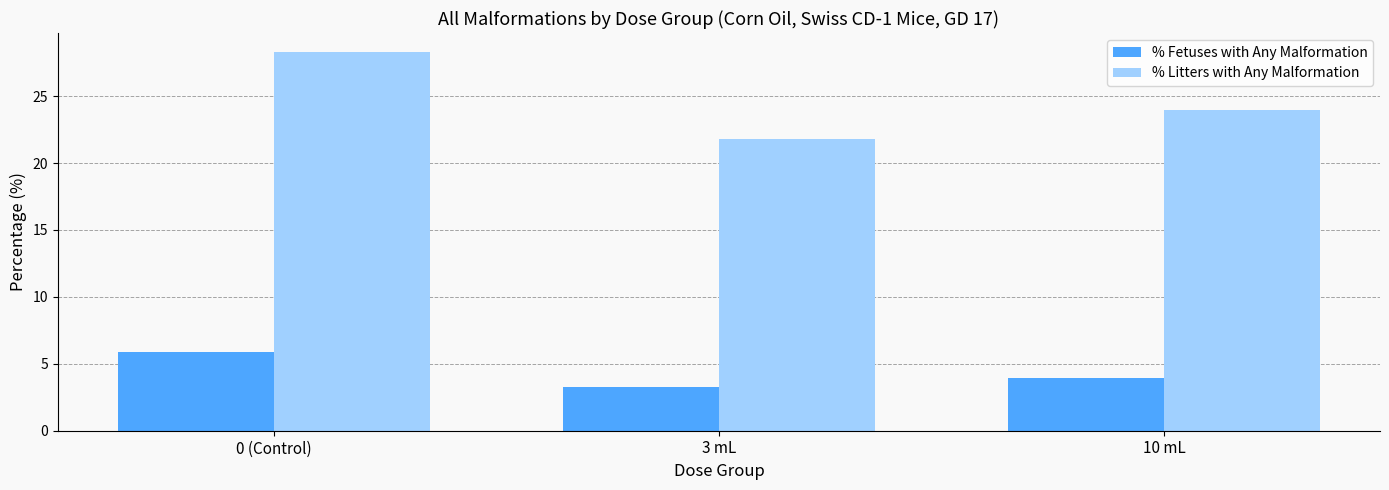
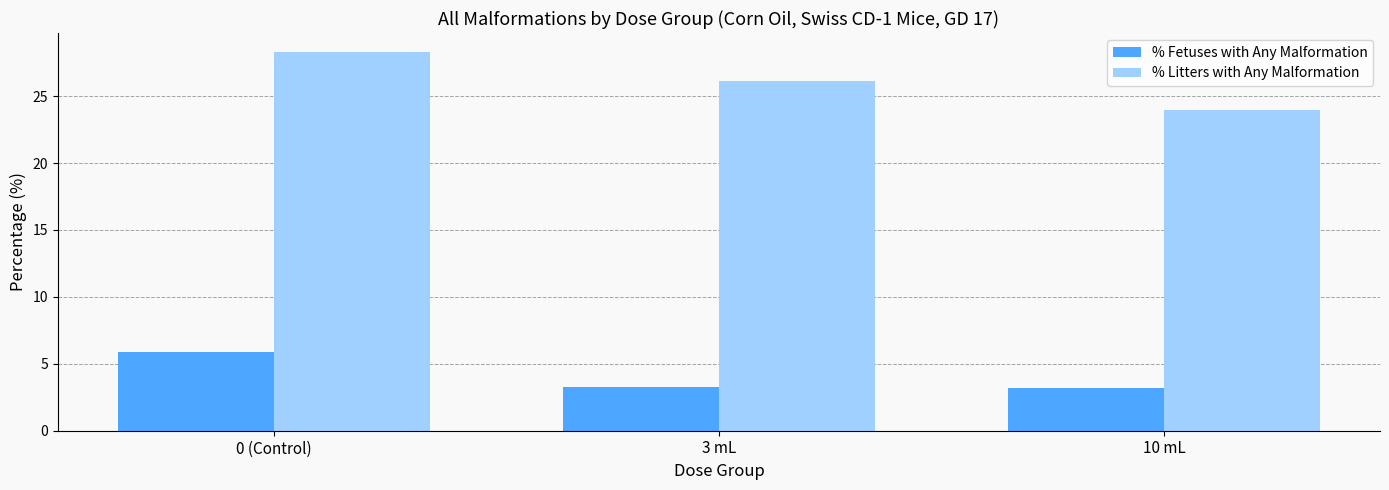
% Litters with Any Malformation, 3 mL: 21.8 -> 26.1
% Fetuses with Any Malformation, 10 mL: 4.0 -> 3.2
